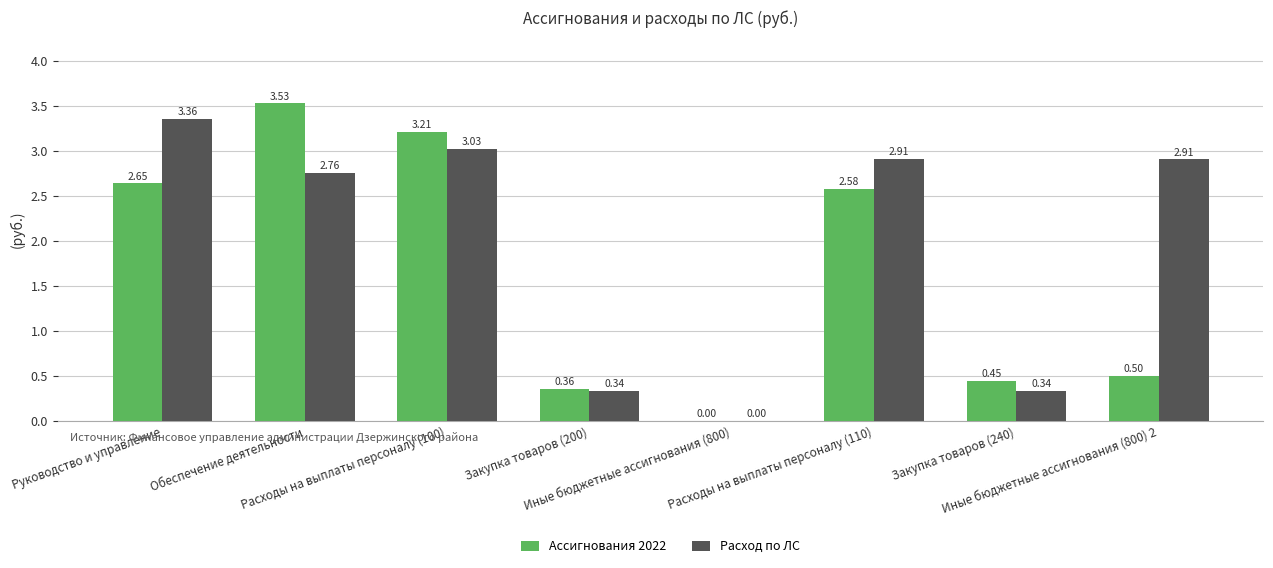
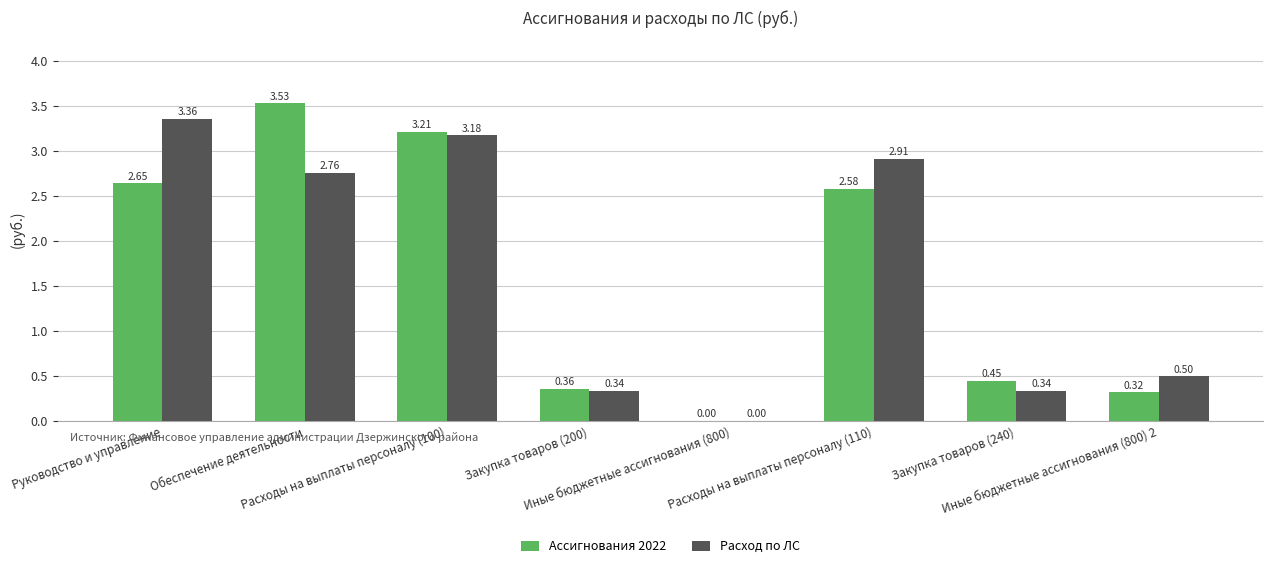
Расход по ЛС, Расходы на выплаты персоналу (100): 3.03 -> 3.18
Ассигнования 2022, Иные бюджетные ассигнования (800) 2: 0.50 -> 0.32
Расход по ЛС, Иные бюджетные ассигнования (800) 2: 2.91 -> 0.50
